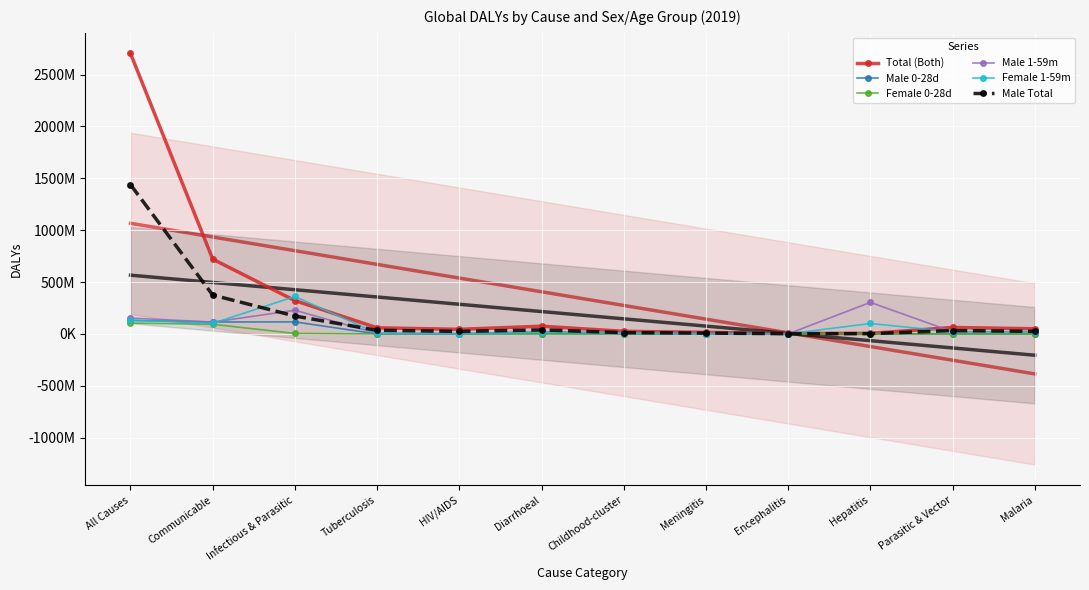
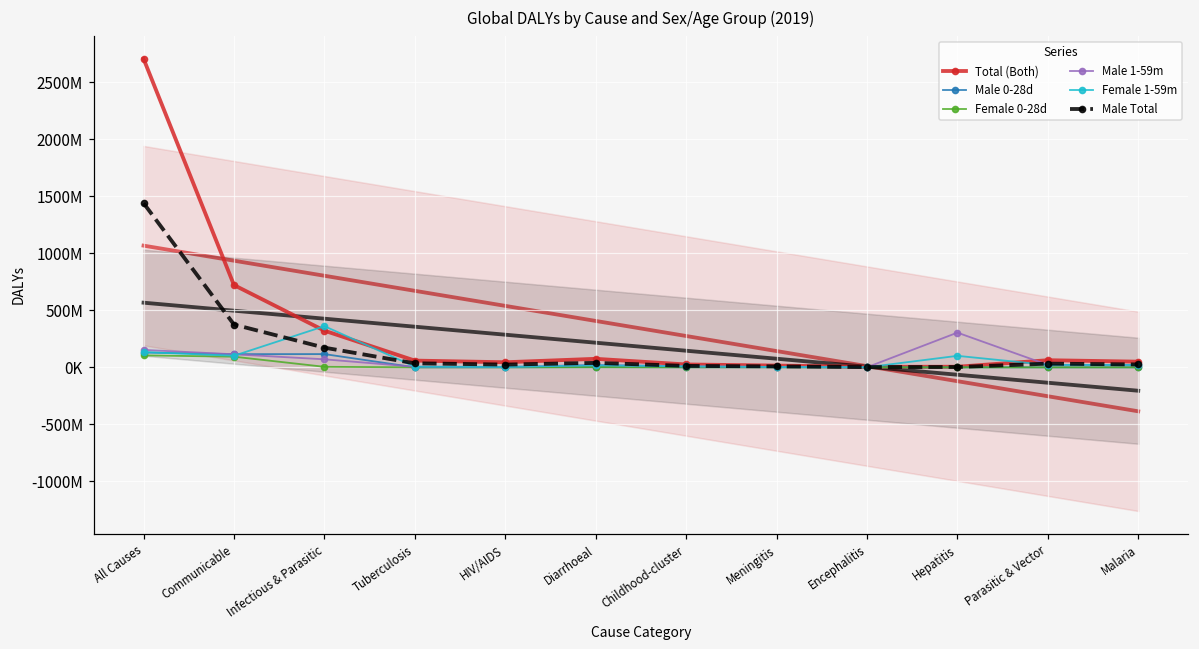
Male 1-59m, Infectious & Parasitic: 230000000 -> 70000000
